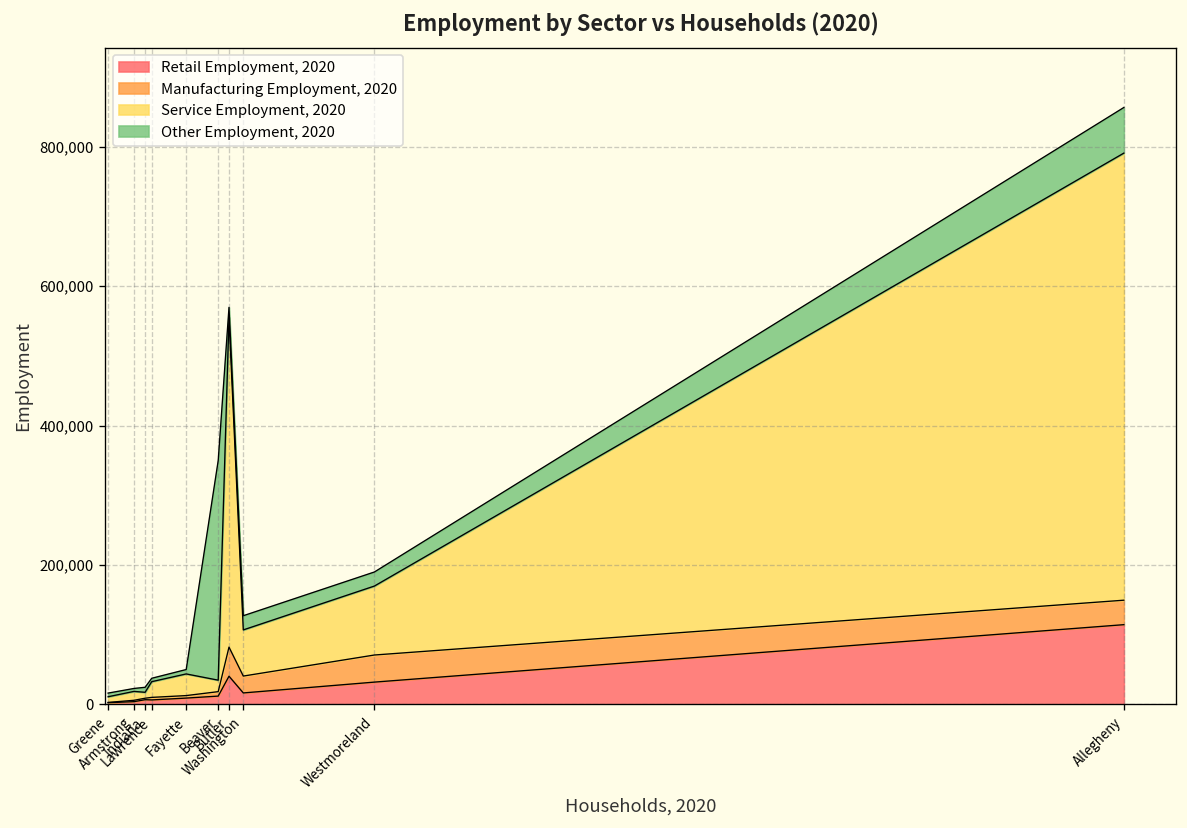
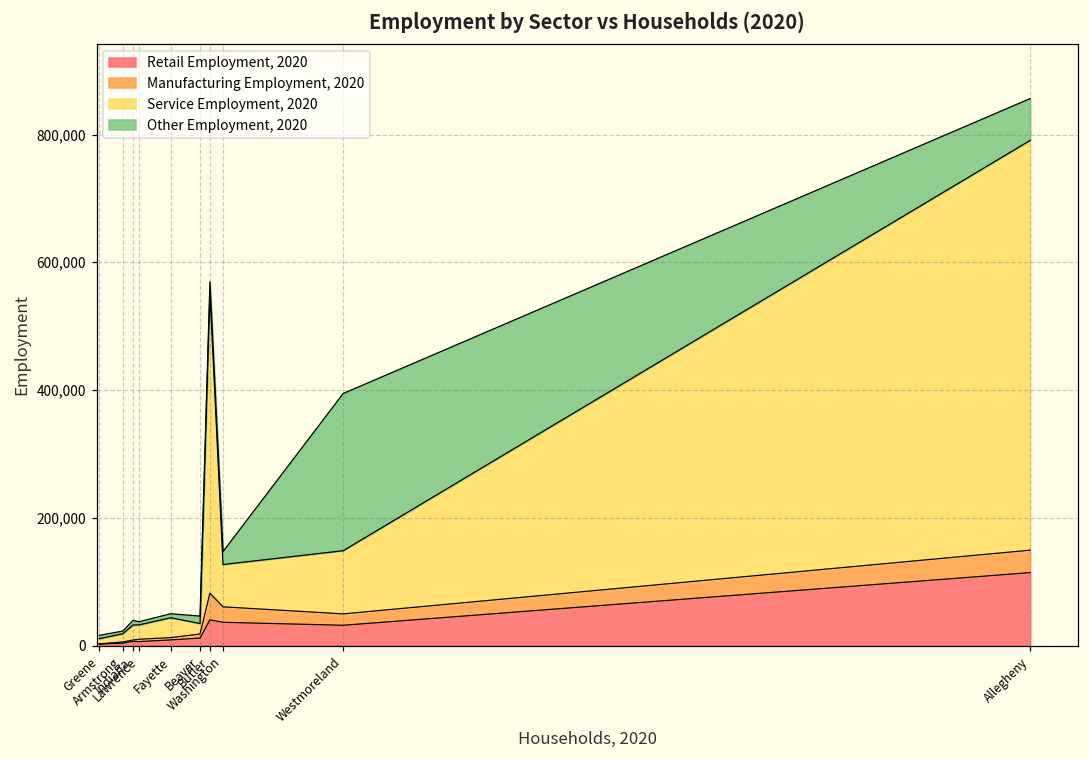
Service Employment, 2020, Indiana: 10,000 -> 20,000
Other Employment, 2020, Beaver: 320,000 -> 10,000
Retail Employment, 2020, Washington: 20,000 -> 40,000
Manufacturing Employment, 2020, Westmoreland: 40,000 -> 20,000
Other Employment, 2020, Westmoreland: 20,000 -> 250,000
